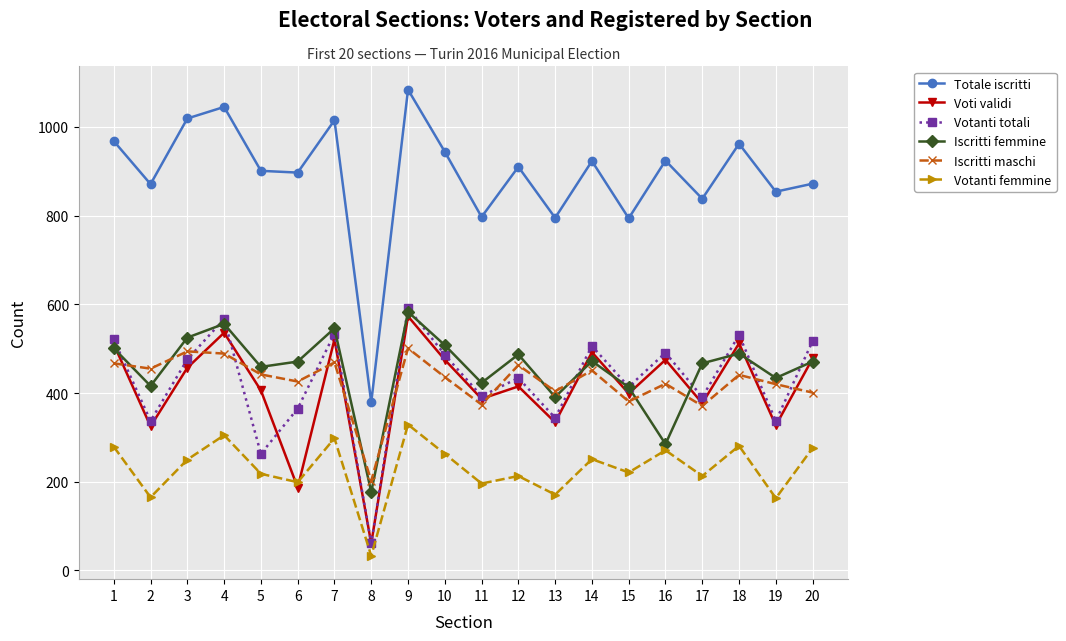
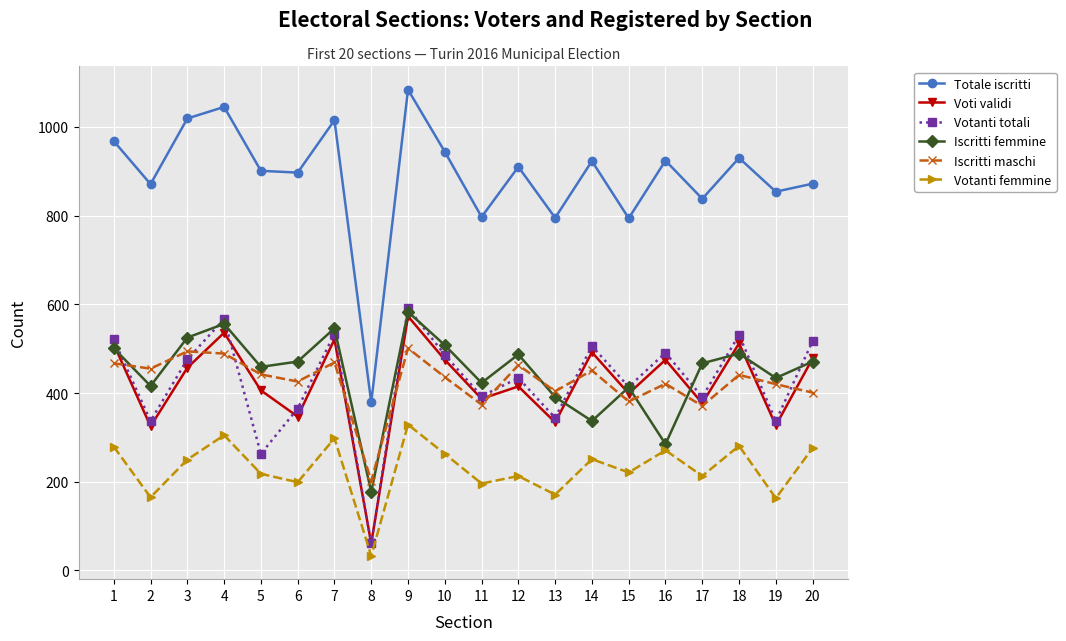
Voti validi, 6: 190 -> 350
Iscritti femmine, 14: 470 -> 340
Totale iscritti, 18: 960 -> 930
